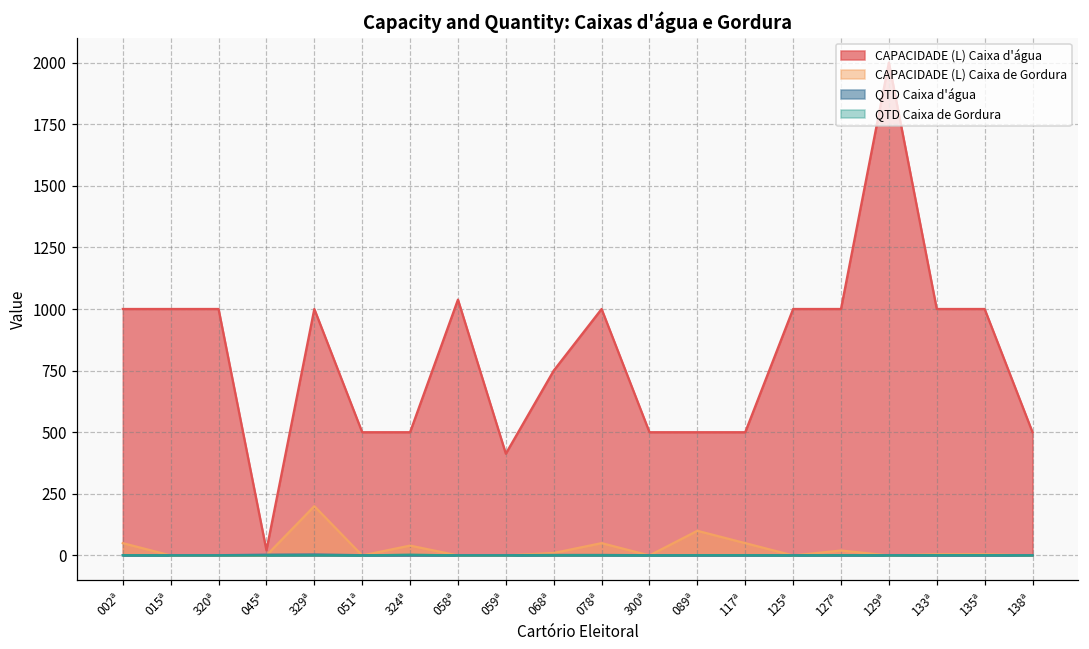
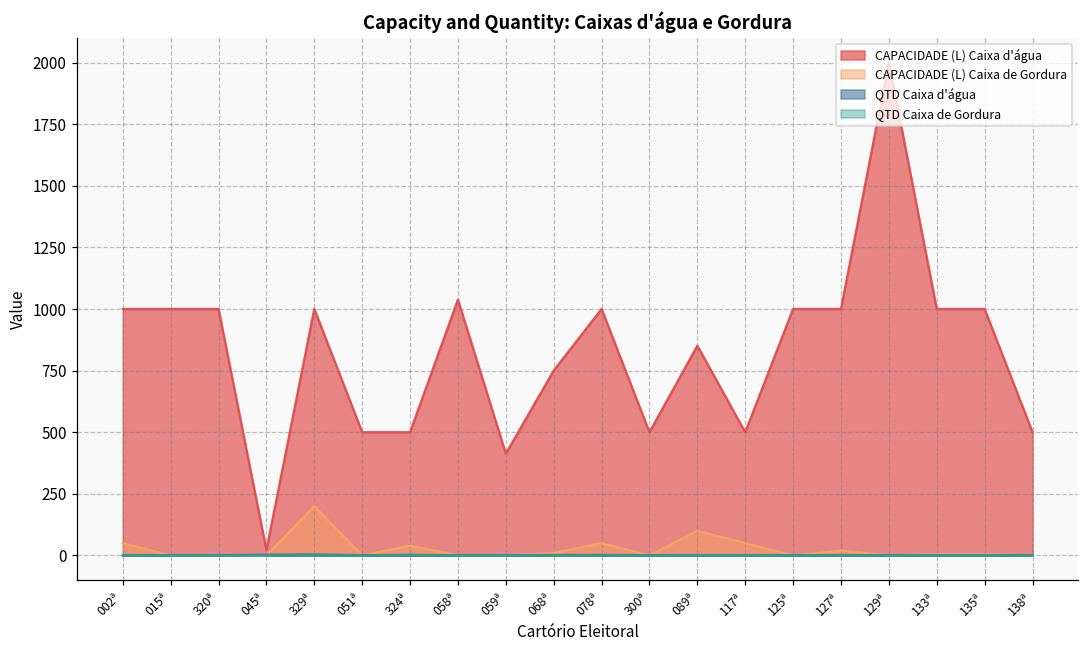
CAPACIDADE (L) Caixa d'água, 089ª: 500 -> 850
